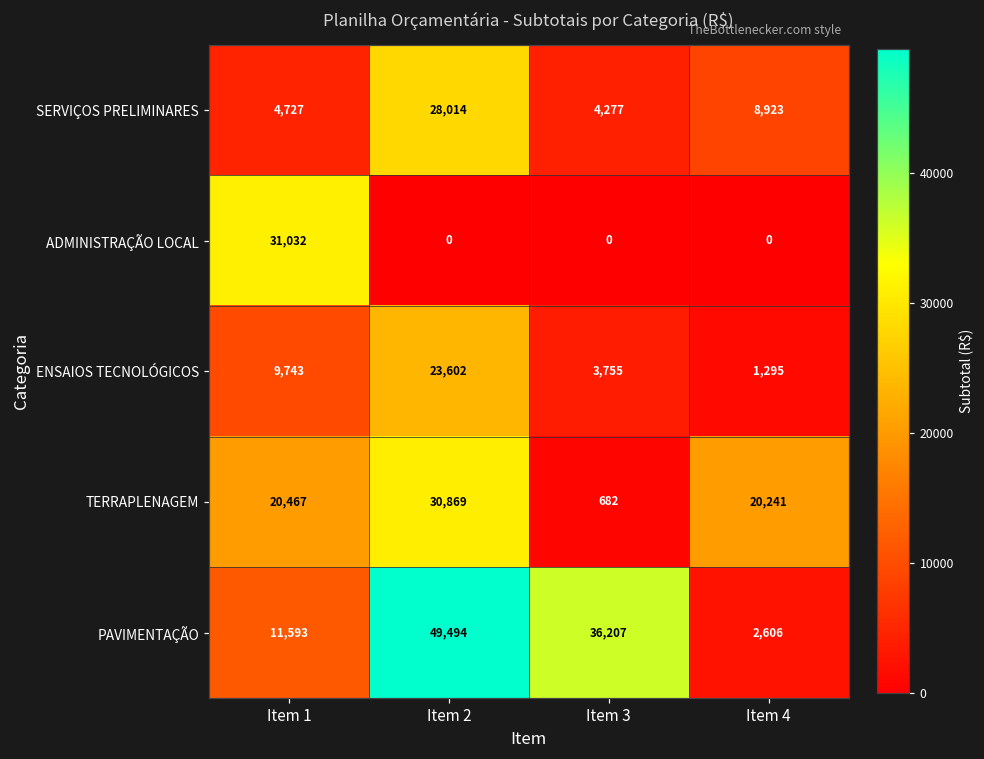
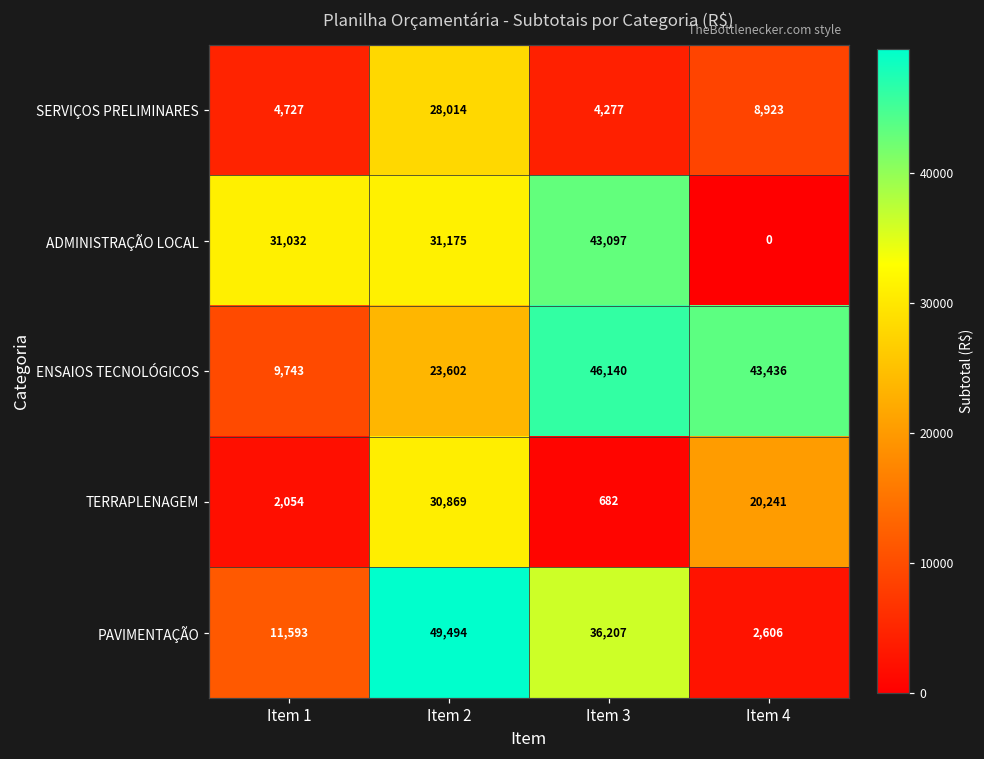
ADMINISTRAÇÃO LOCAL, Item 2: 0 -> 31,175
ADMINISTRAÇÃO LOCAL, Item 3: 0 -> 43,097
ENSAIOS TECNOLÓGICOS, Item 3: 3,755 -> 46,140
ENSAIOS TECNOLÓGICOS, Item 4: 1,295 -> 43,436
TERRAPLENAGEM, Item 1: 20,467 -> 2,054
